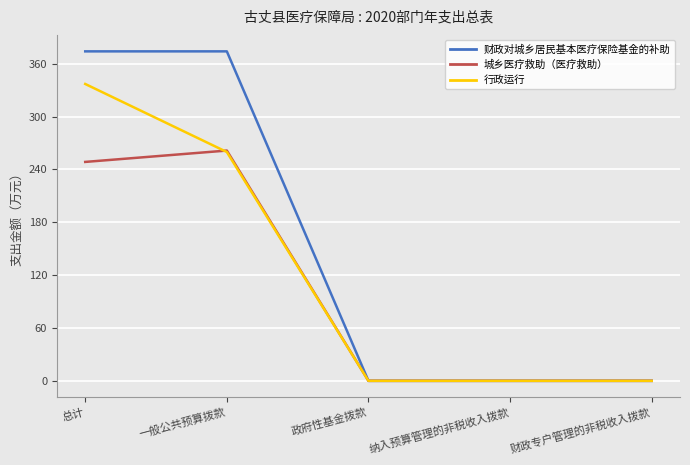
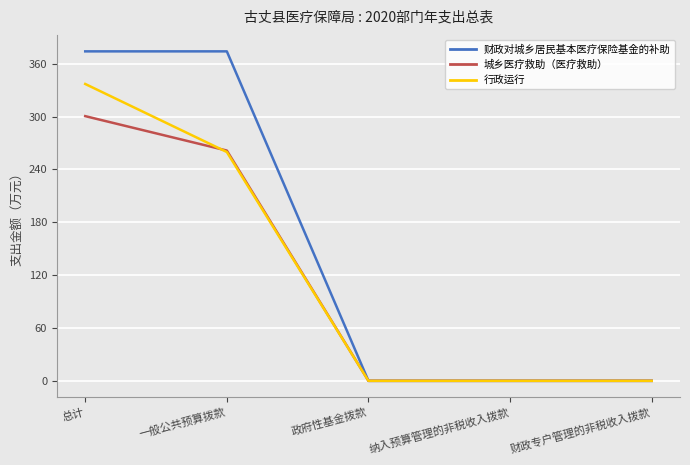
城乡医疗救助（医疗救助）, 总计: 250 -> 300
